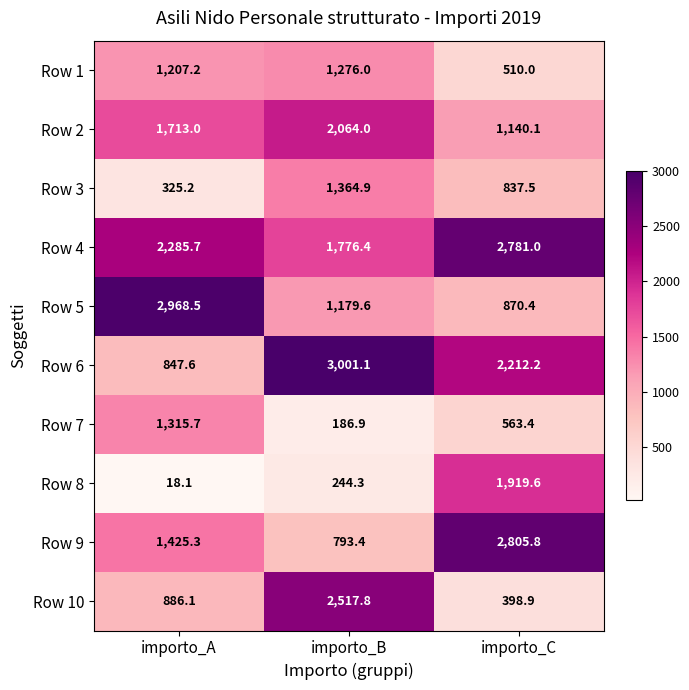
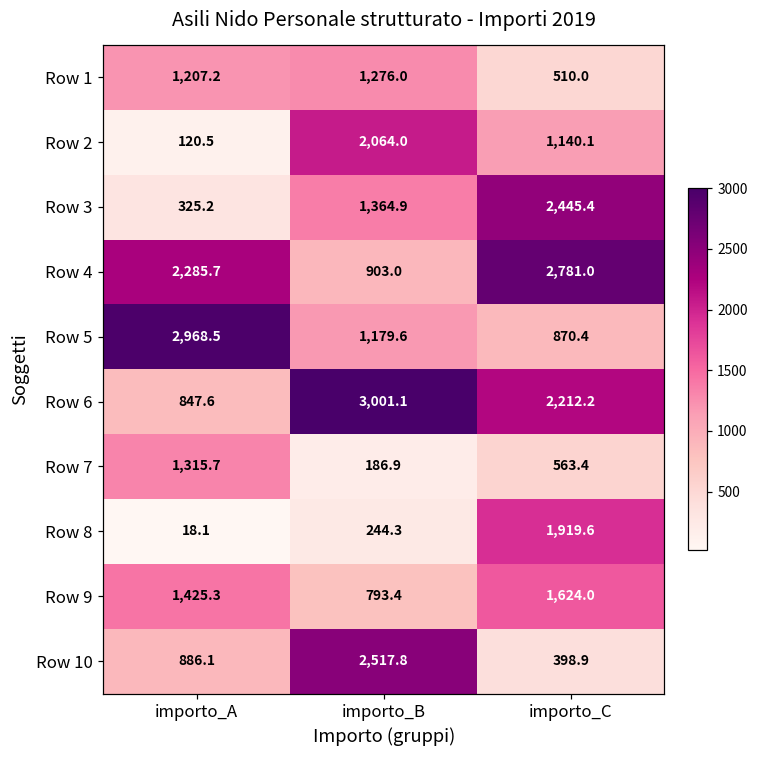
Row 2, importo_A: 1,713.0 -> 120.5
Row 3, importo_C: 837.5 -> 2,445.4
Row 4, importo_B: 1,776.4 -> 903.0
Row 9, importo_C: 2,805.8 -> 1,624.0
